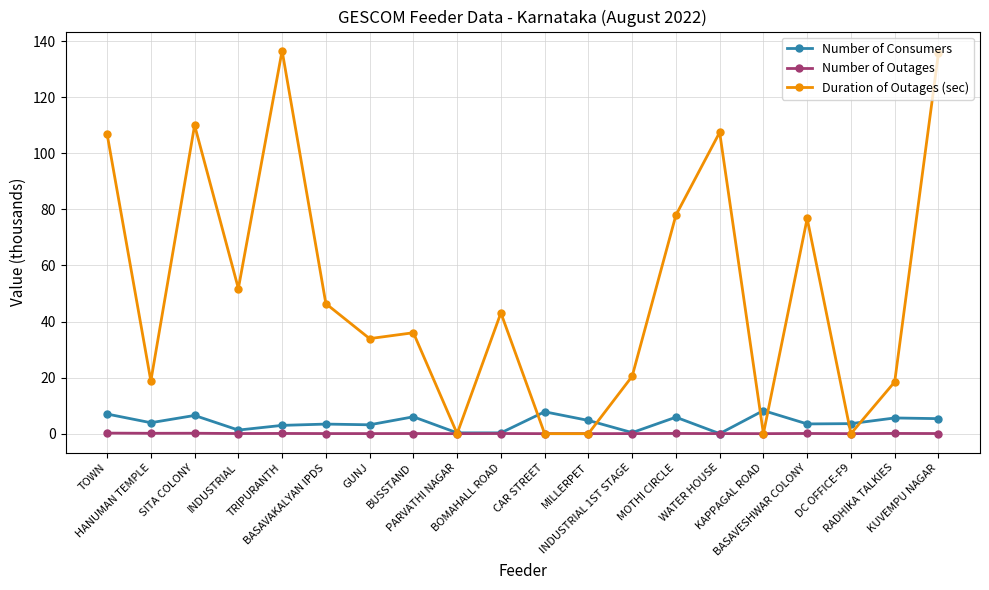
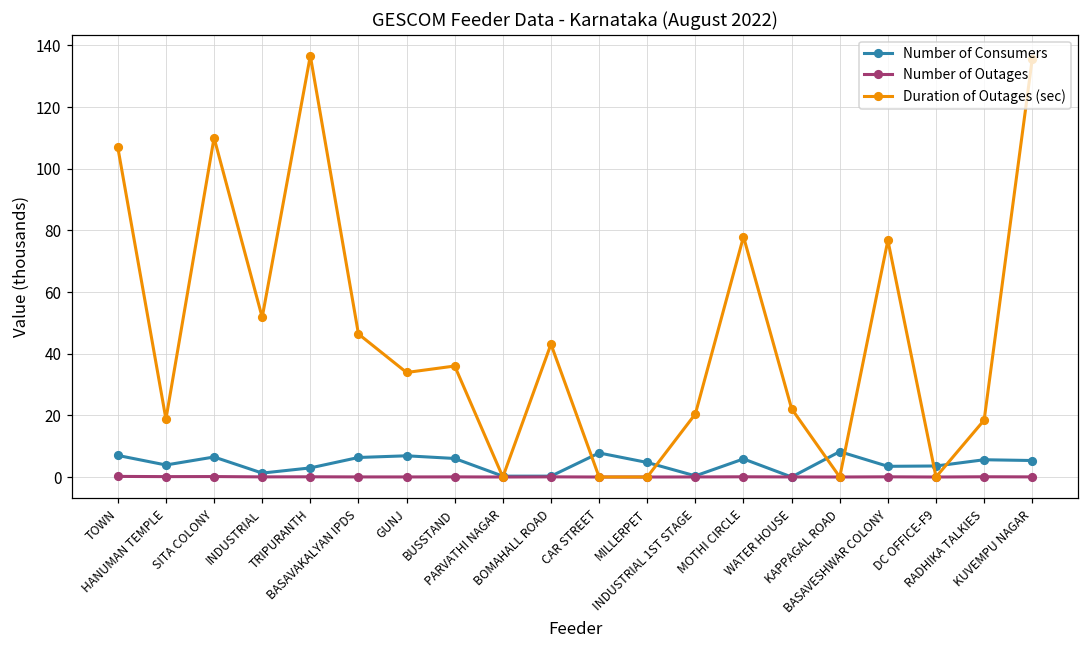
Number of Consumers, BASAVAKALYAN IPDS: 3 -> 6
Number of Consumers, GUNJ: 3 -> 7
Duration of Outages (sec), WATER HOUSE: 107 -> 22
